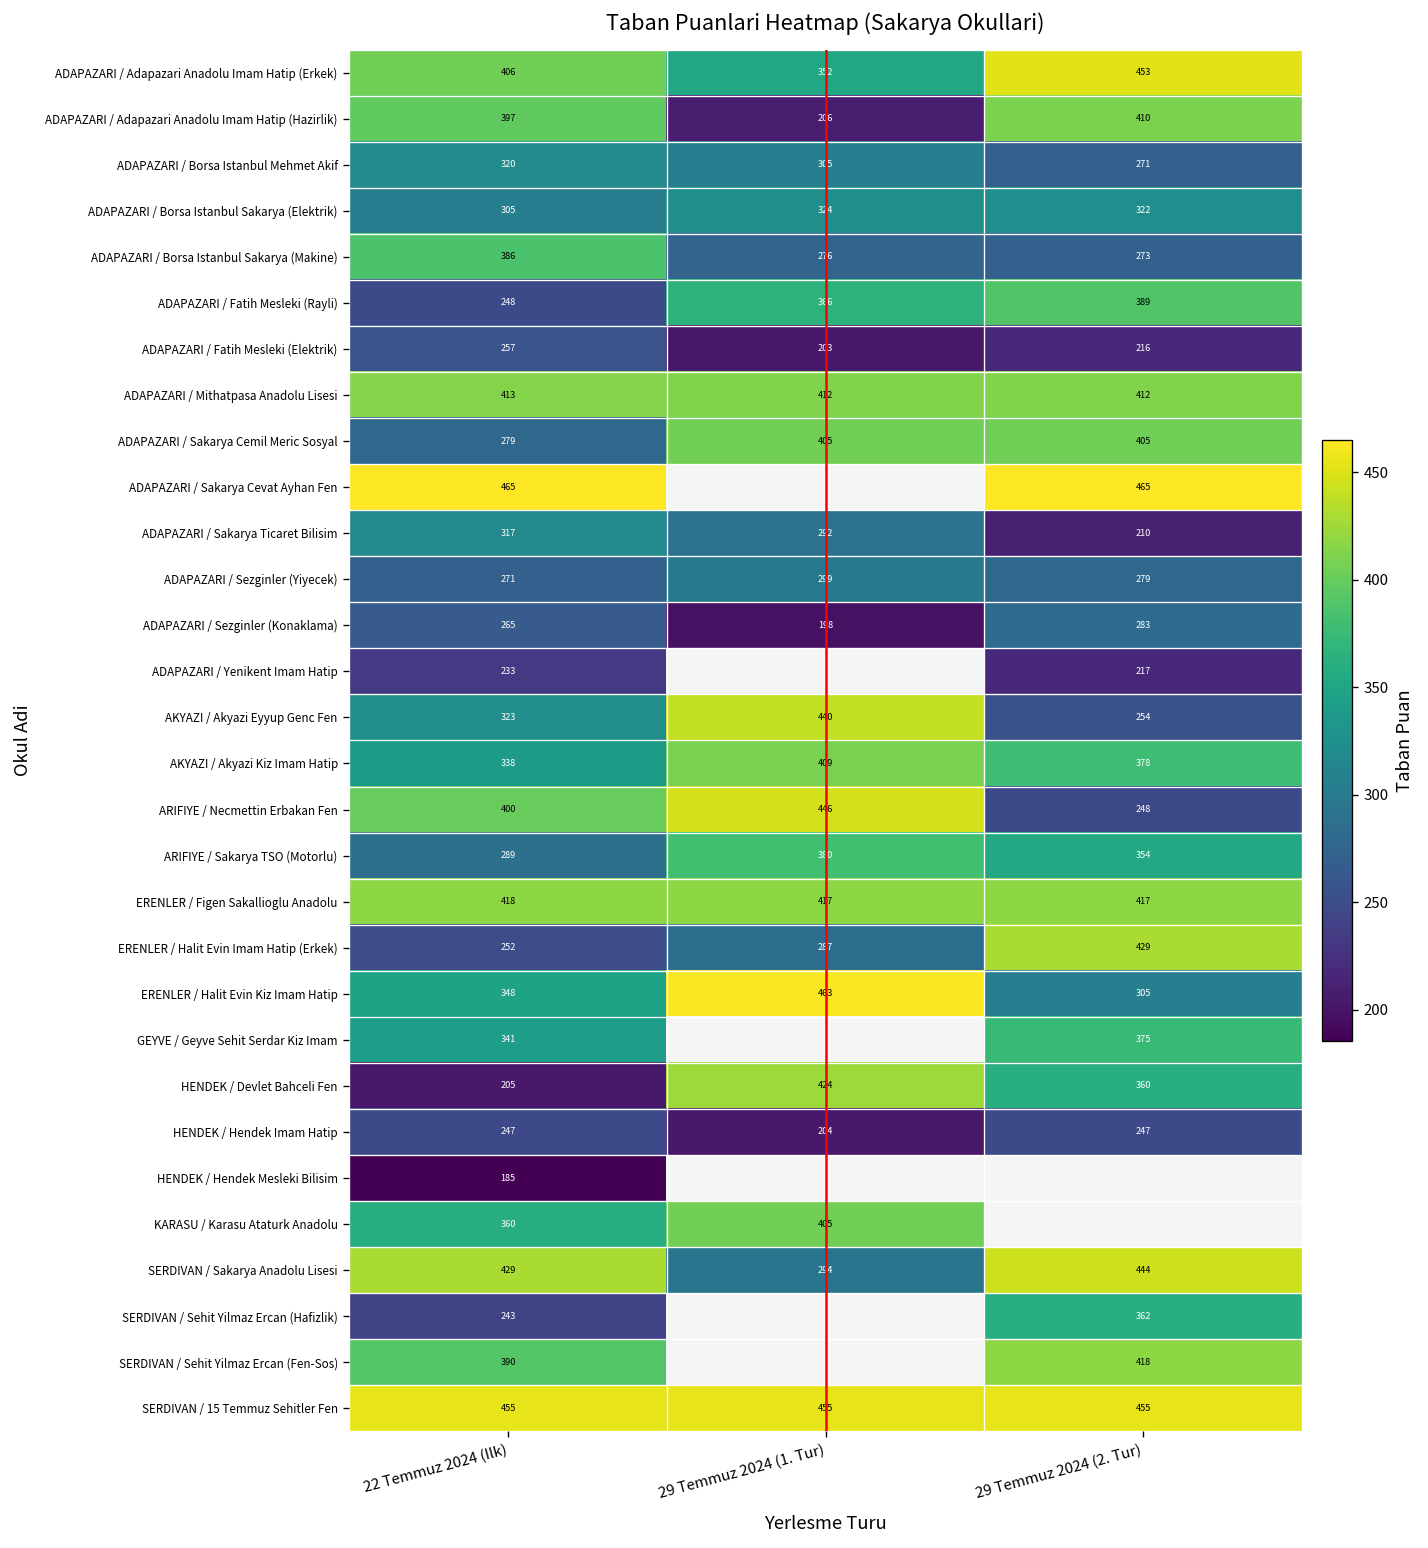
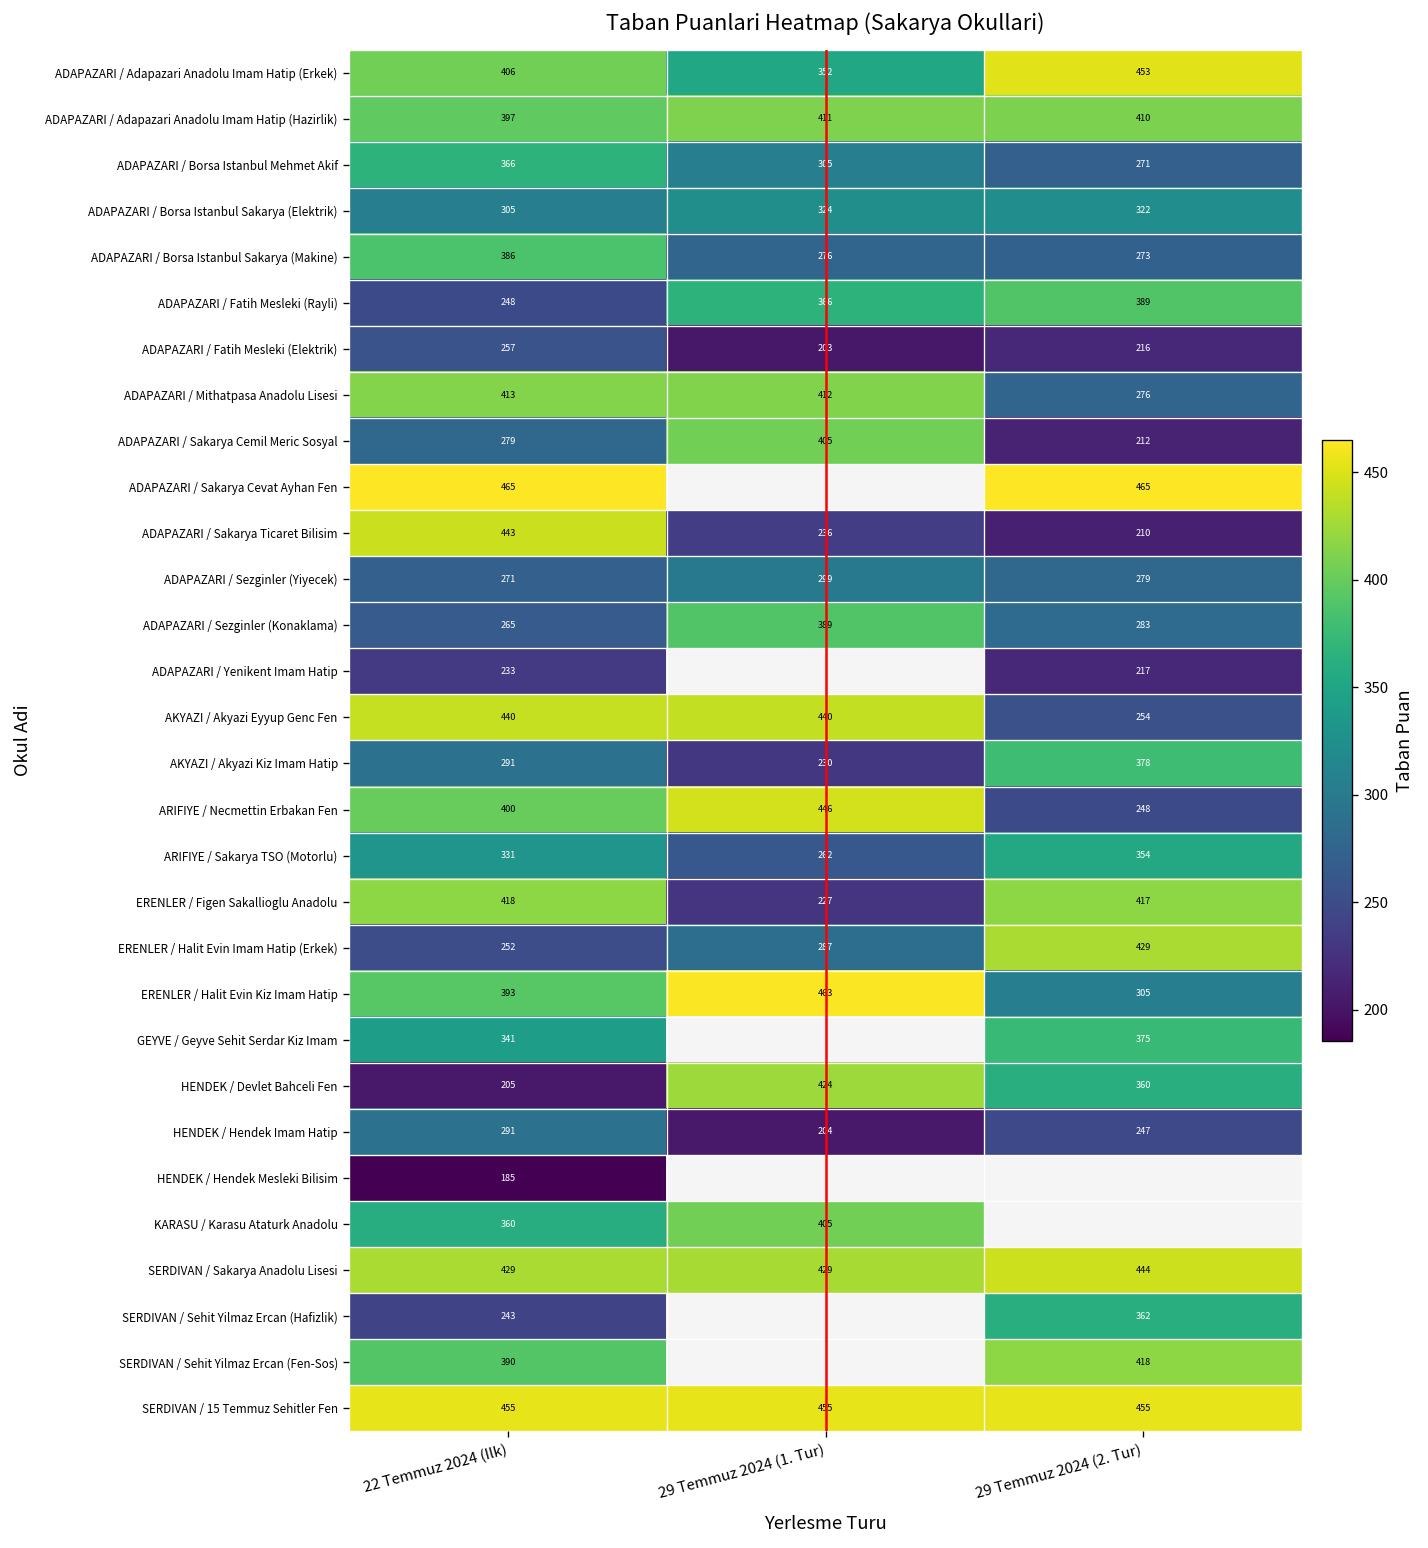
ADAPAZARI / Adapazari Anadolu Imam Hatip (Hazirlik), 29 Temmuz 2024 (1. Tur): 206 -> 411
ADAPAZARI / Borsa Istanbul Mehmet Akif, 22 Temmuz 2024 (Ilk): 320 -> 366
ADAPAZARI / Mithatpasa Anadolu Lisesi, 29 Temmuz 2024 (2. Tur): 412 -> 276
ADAPAZARI / Sakarya Cemil Meric Sosyal, 29 Temmuz 2024 (2. Tur): 405 -> 212
ADAPAZARI / Sakarya Ticaret Bilisim, 22 Temmuz 2024 (Ilk): 317 -> 443
ADAPAZARI / Sakarya Ticaret Bilisim, 29 Temmuz 2024 (1. Tur): 292 -> 236
ADAPAZARI / Sezginler (Konaklama), 29 Temmuz 2024 (1. Tur): 198 -> 389
AKYAZI / Akyazi Eyyup Genc Fen, 22 Temmuz 2024 (Ilk): 323 -> 440
AKYAZI / Akyazi Kiz Imam Hatip, 22 Temmuz 2024 (Ilk): 338 -> 291
AKYAZI / Akyazi Kiz Imam Hatip, 29 Temmuz 2024 (1. Tur): 409 -> 230
ARIFIYE / Sakarya TSO (Motorlu), 22 Temmuz 2024 (Ilk): 289 -> 331
ARIFIYE / Sakarya TSO (Motorlu), 29 Temmuz 2024 (1. Tur): 380 -> 262
ERENLER / Figen Sakallioglu Anadolu, 29 Temmuz 2024 (1. Tur): 417 -> 227
ERENLER / Halit Evin Kiz Imam Hatip, 22 Temmuz 2024 (Ilk): 348 -> 393
HENDEK / Hendek Imam Hatip, 22 Temmuz 2024 (Ilk): 247 -> 291
SERDIVAN / Sakarya Anadolu Lisesi, 29 Temmuz 2024 (1. Tur): 294 -> 429
